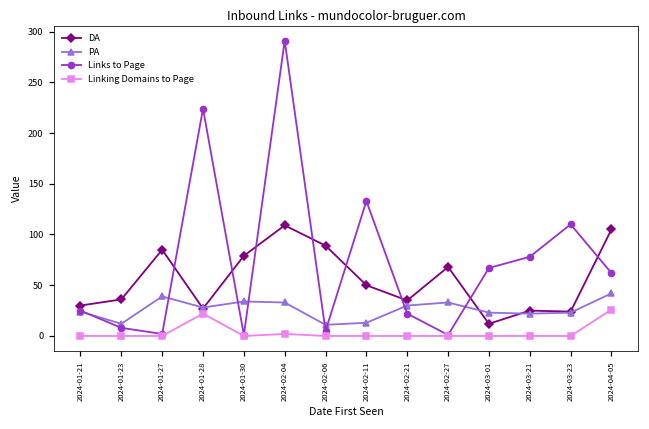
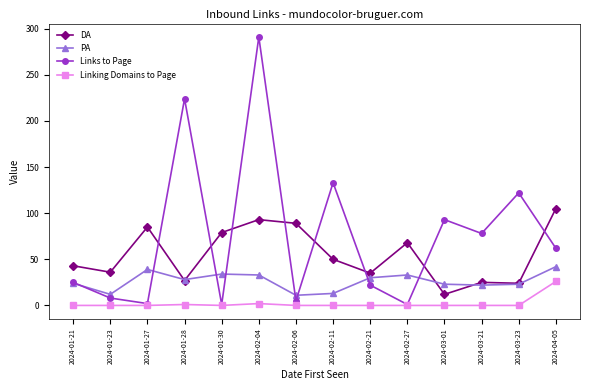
DA, 2024-01-21: 30 -> 40
Linking Domains to Page, 2024-01-28: 20 -> 0
DA, 2024-02-04: 110 -> 90
Links to Page, 2024-03-01: 70 -> 90
Links to Page, 2024-03-23: 110 -> 120
